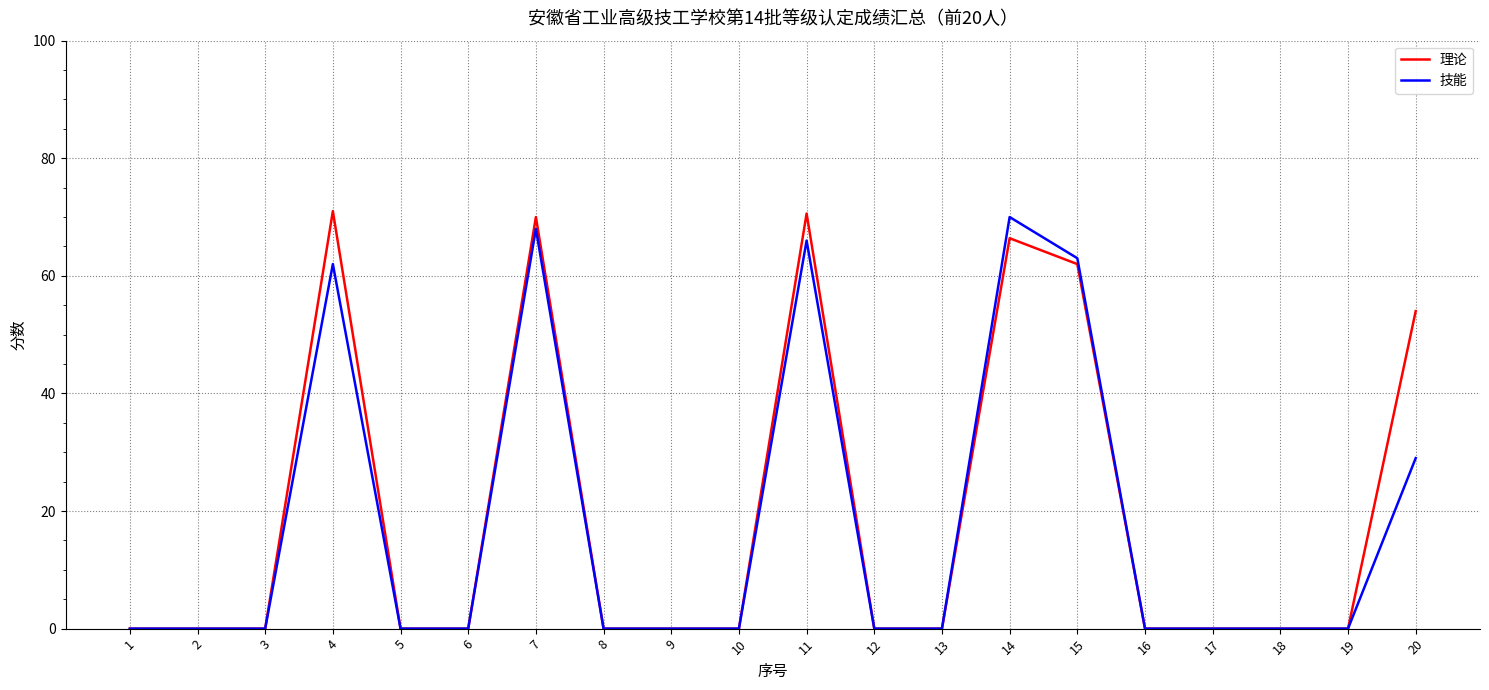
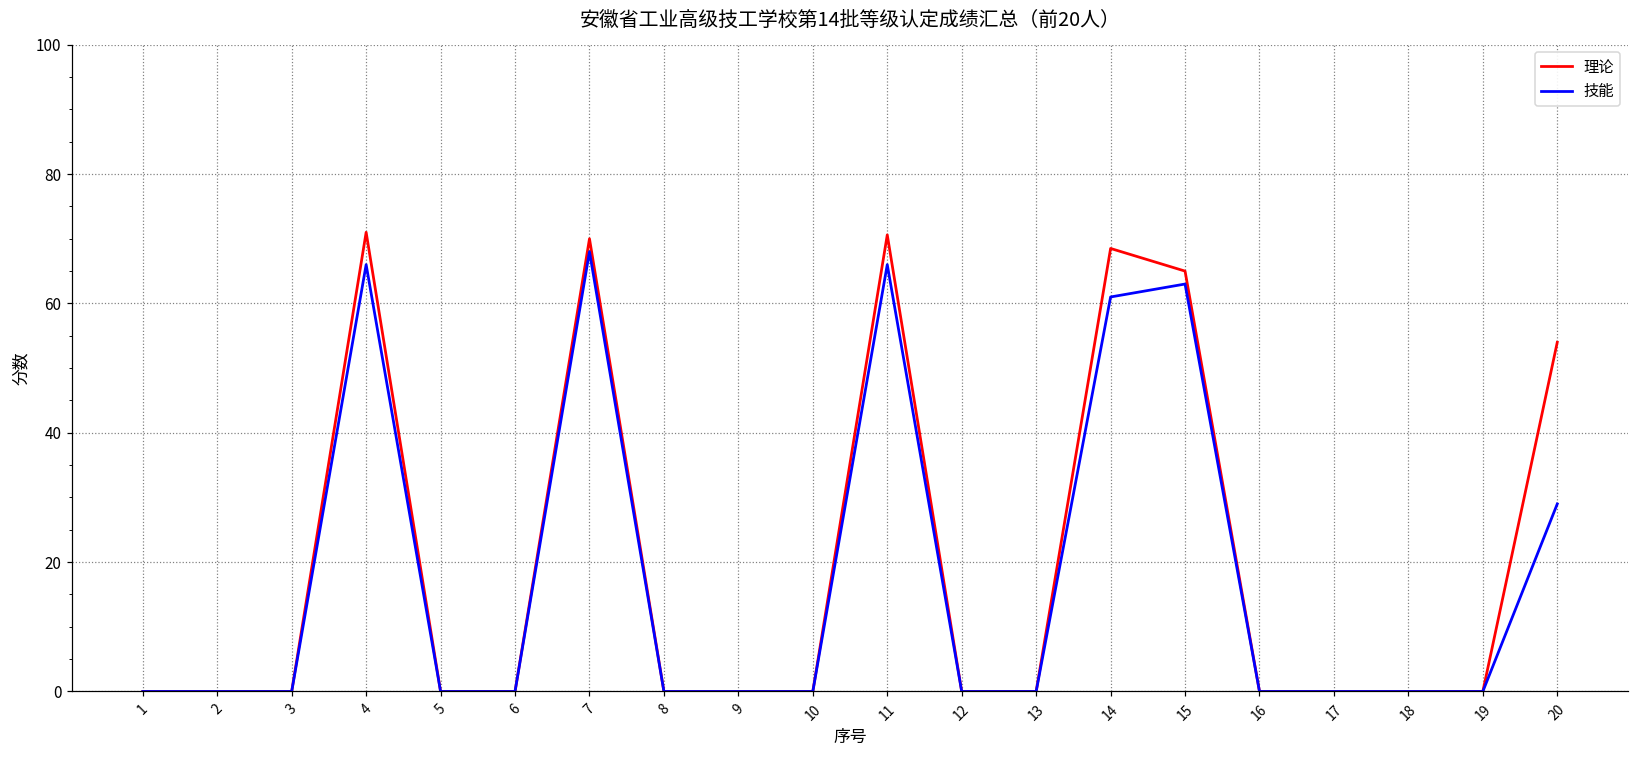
技能, 4: 62 -> 66
理论, 14: 66 -> 69
技能, 14: 70 -> 61
理论, 15: 62 -> 65
